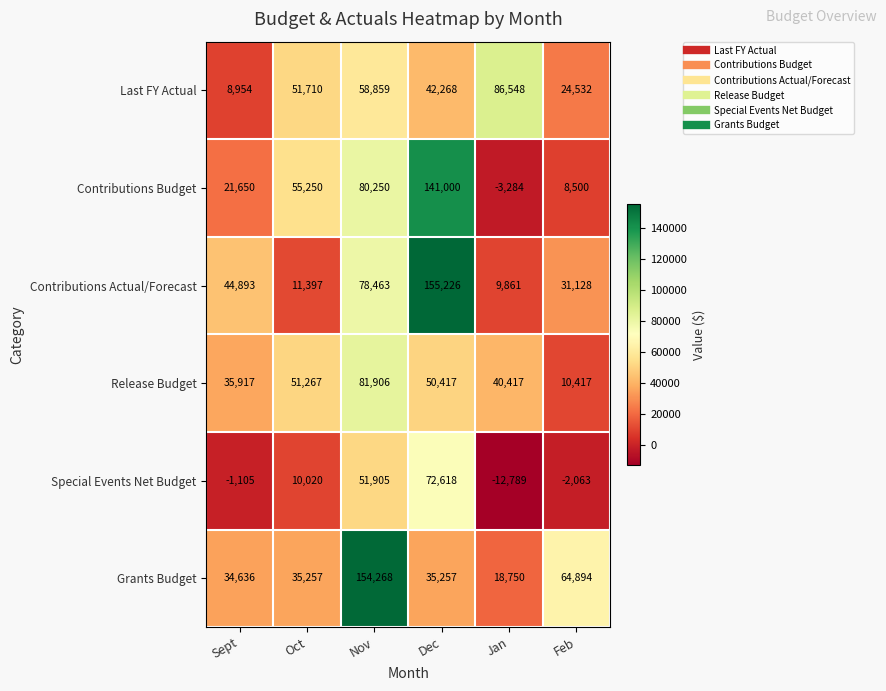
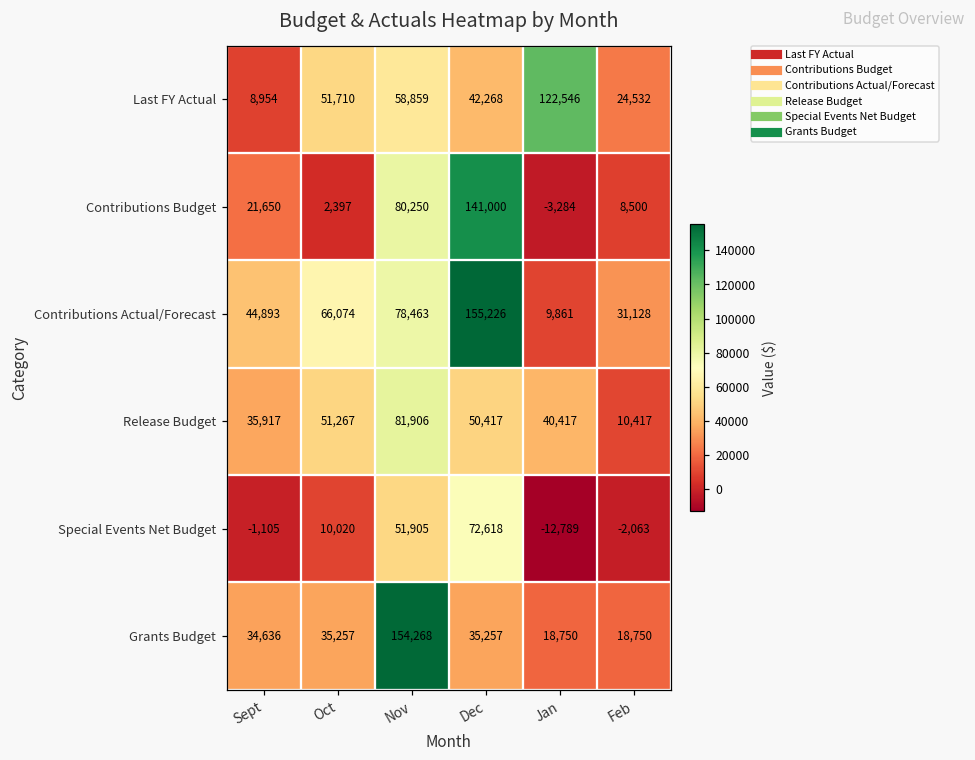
Last FY Actual, Jan: 86,548 -> 122,546
Contributions Budget, Oct: 55,250 -> 2,397
Contributions Actual/Forecast, Oct: 11,397 -> 66,074
Grants Budget, Feb: 64,894 -> 18,750
